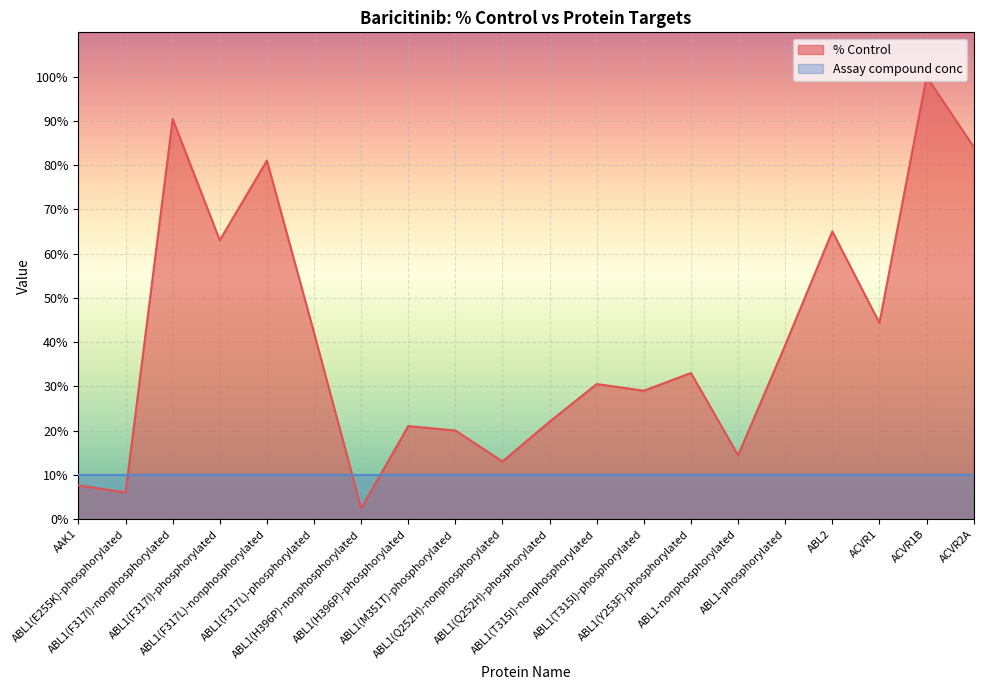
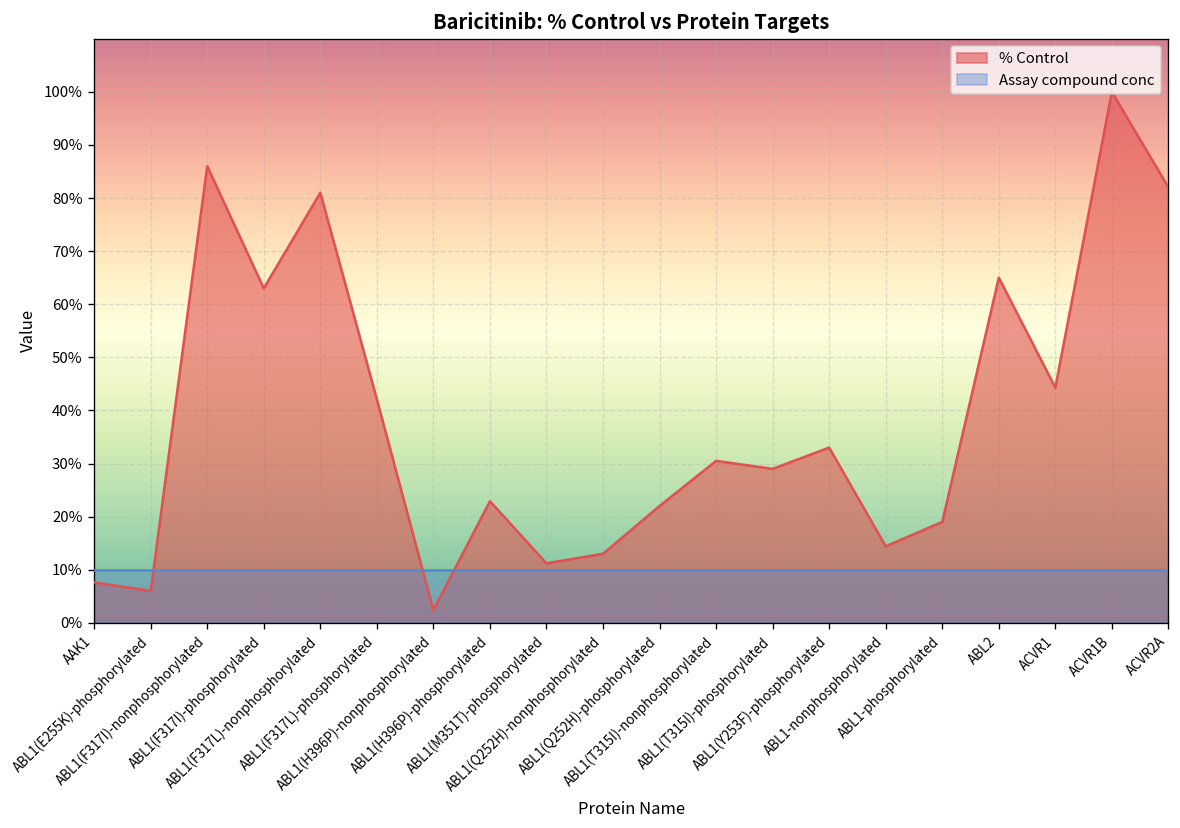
% Control, ABL1(F317I)-nonphosphorylated: 90% -> 86%
% Control, ABL1(H396P)-phosphorylated: 21% -> 23%
% Control, ABL1(M351T)-phosphorylated: 20% -> 11%
% Control, ABL1-phosphorylated: 39% -> 19%
% Control, ACVR2A: 84% -> 82%
